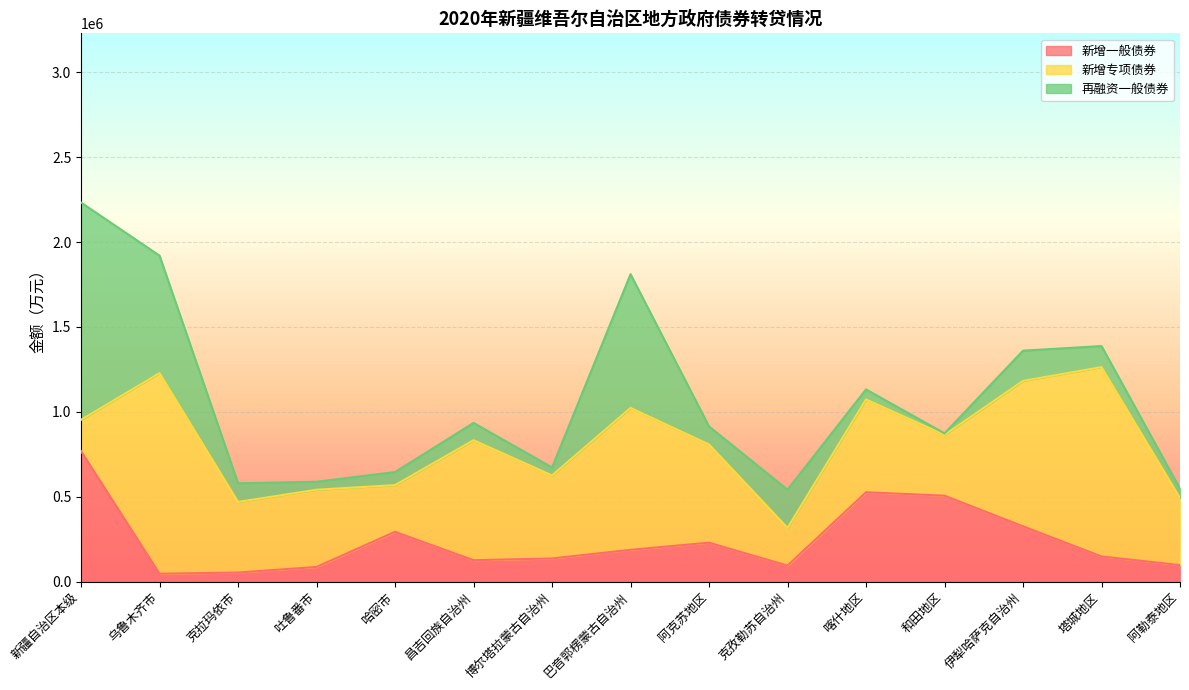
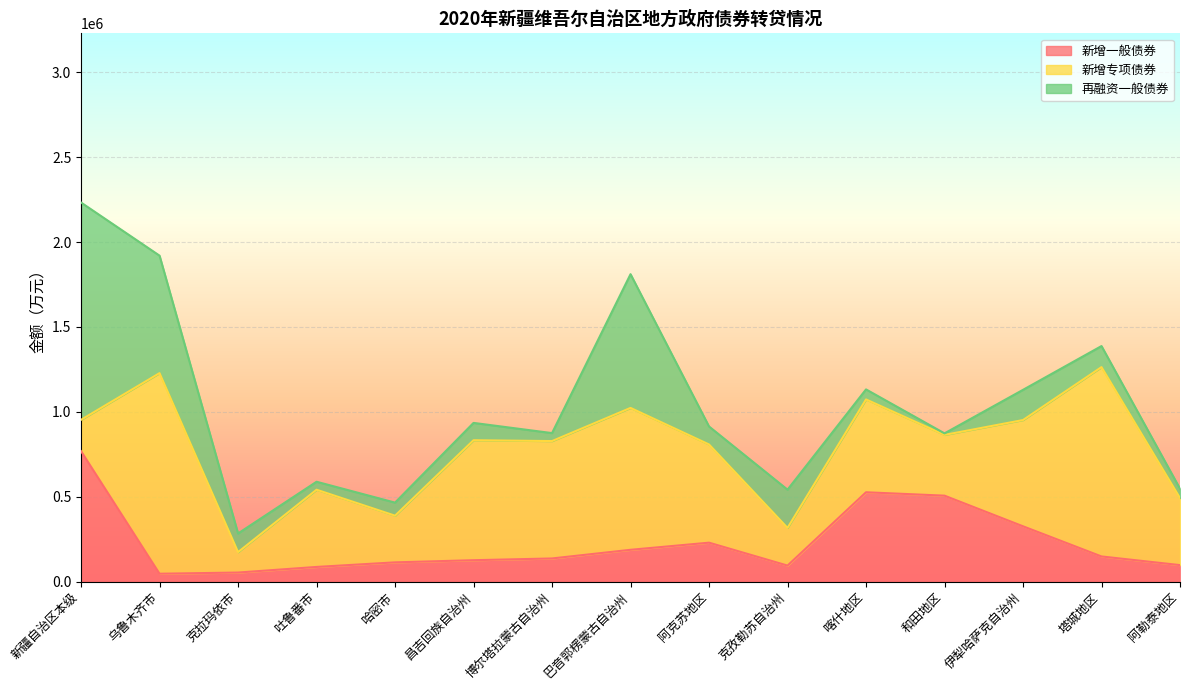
新增专项债券, 克拉玛依市: 420000 -> 120000
新增一般债券, 哈密市: 290000 -> 110000
新增专项债券, 博尔塔拉蒙古自治州: 490000 -> 690000
新增专项债券, 伊犁哈萨克自治州: 860000 -> 630000
